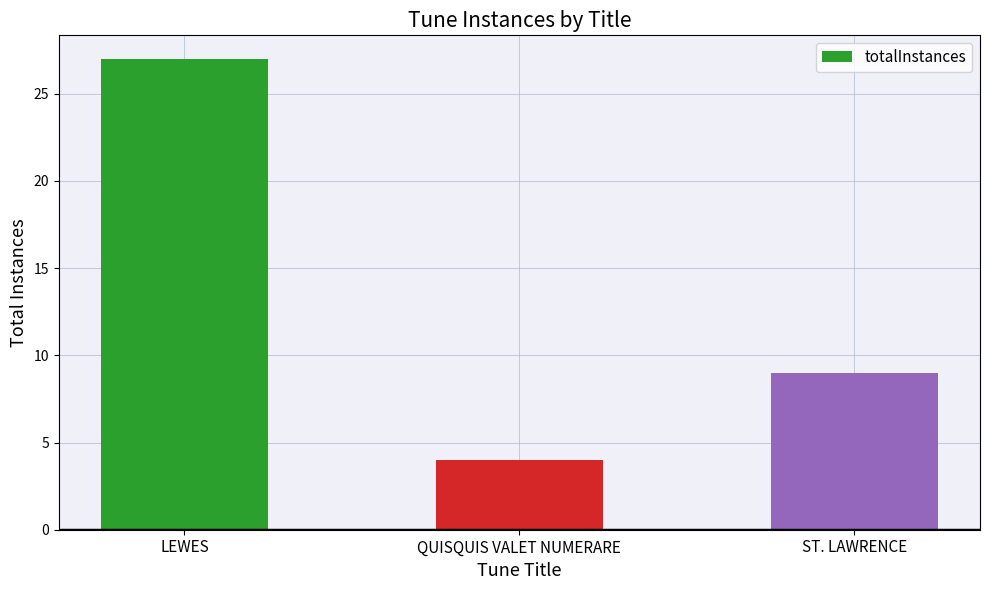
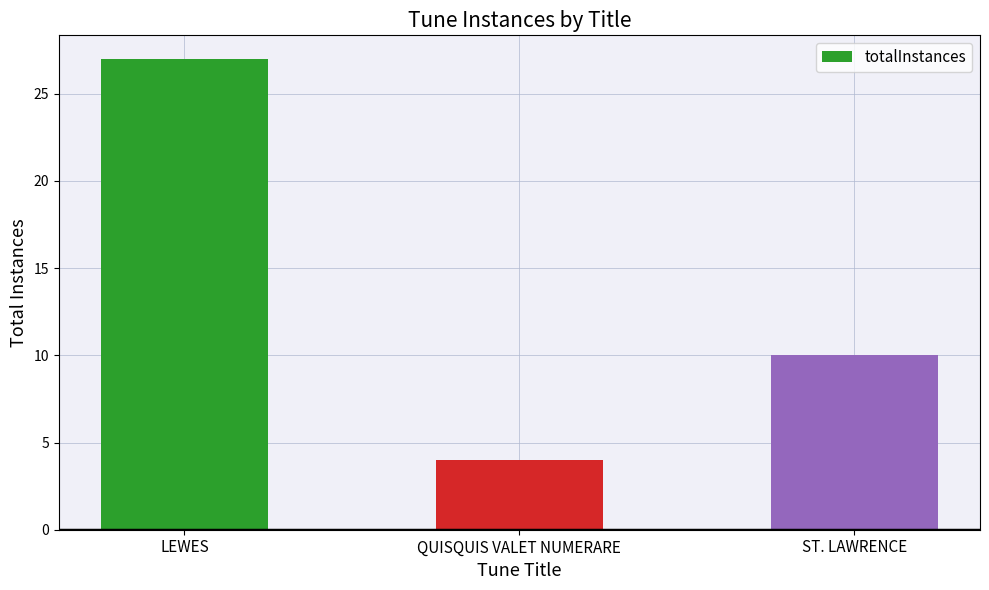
ST. LAWRENCE: 9 -> 10
